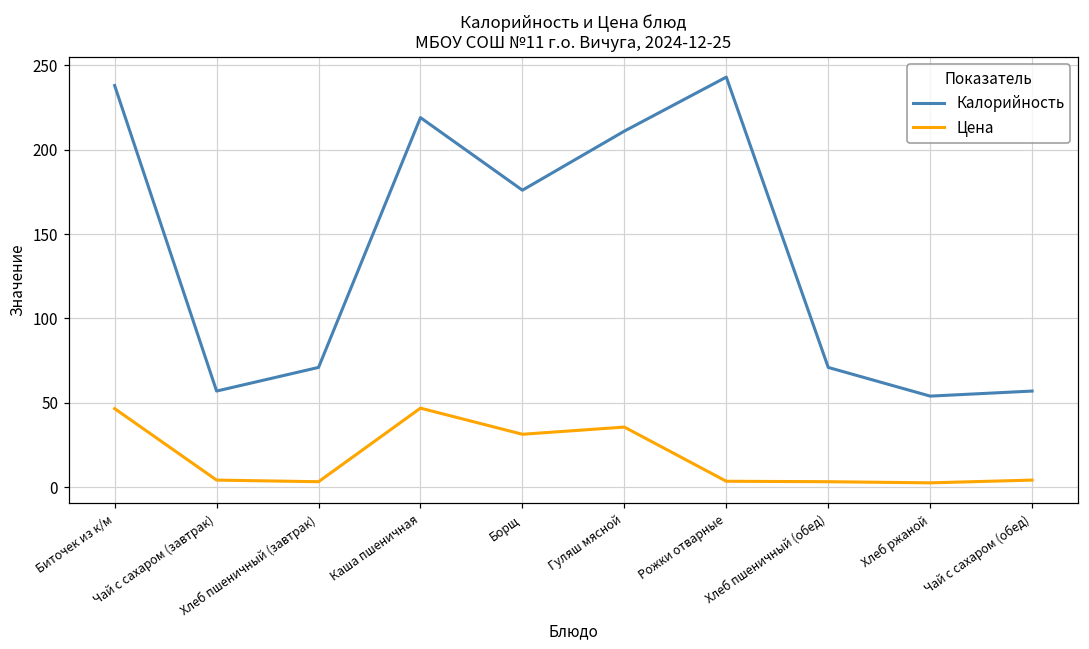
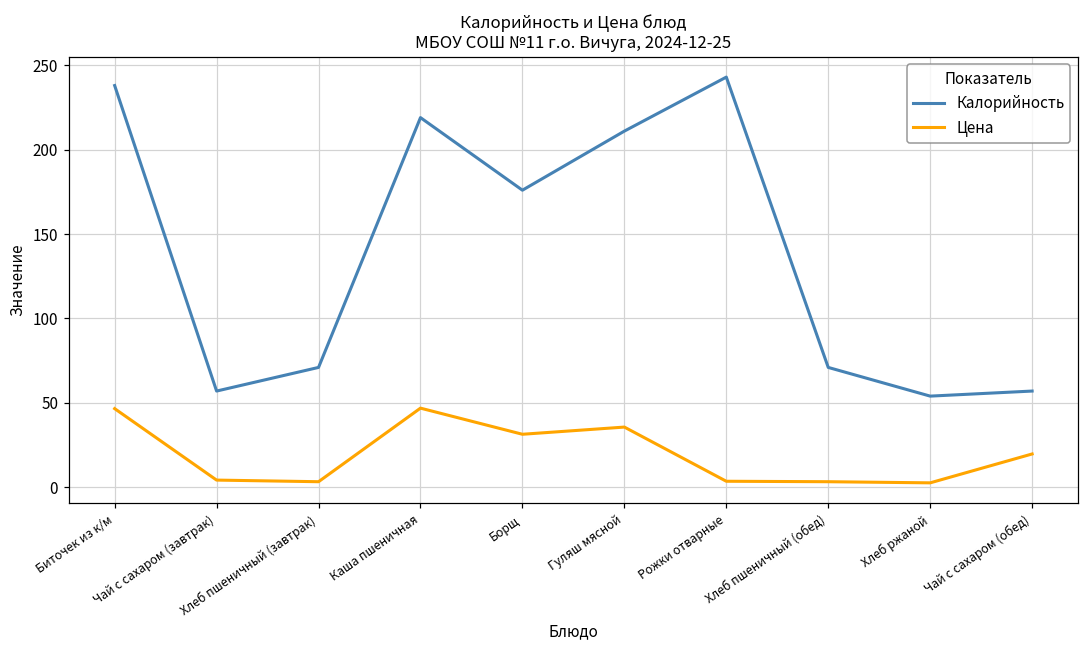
Цена, Чай с сахаром (обед): 4 -> 20
